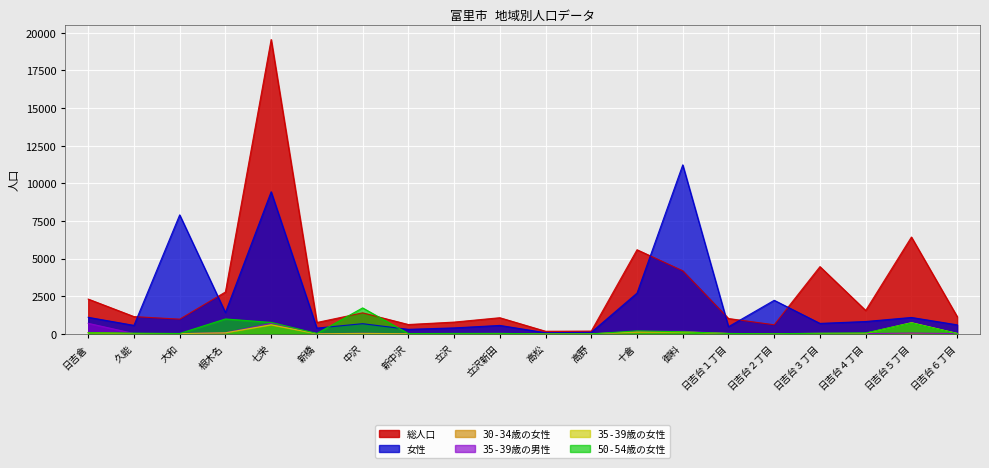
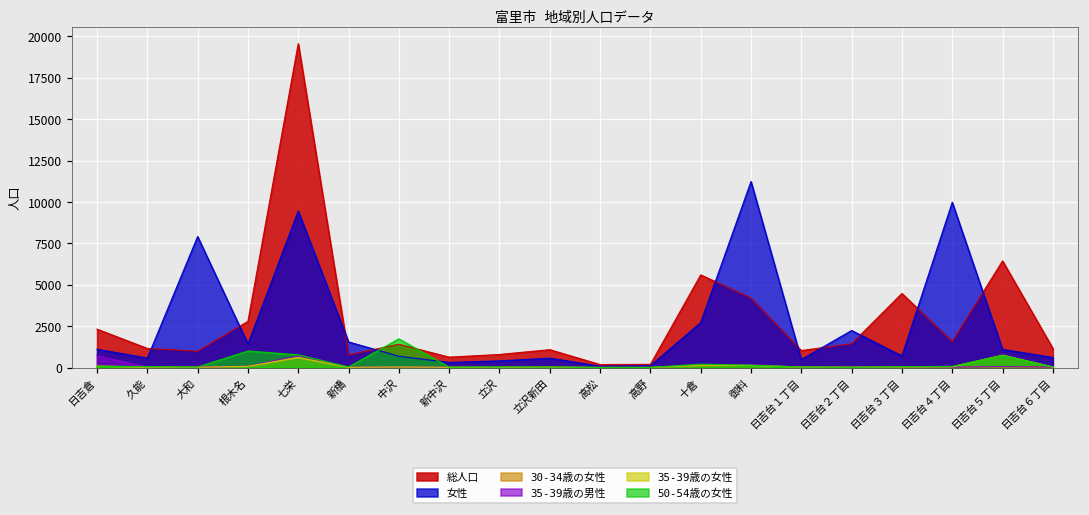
女性, 新橋: 400 -> 1500
総人口, 日吉台２丁目: 600 -> 1400
女性, 日吉台４丁目: 800 -> 10000
